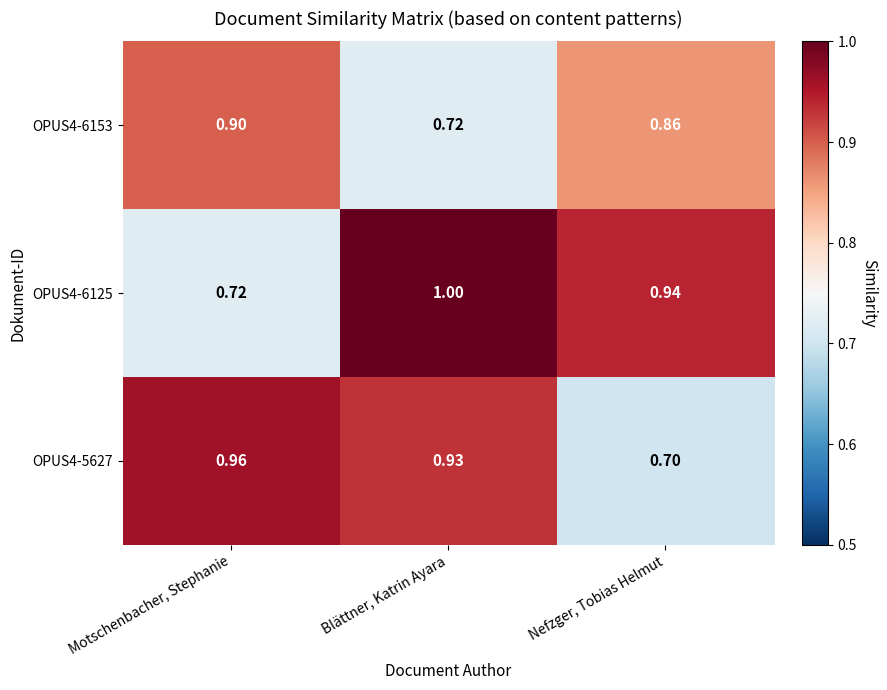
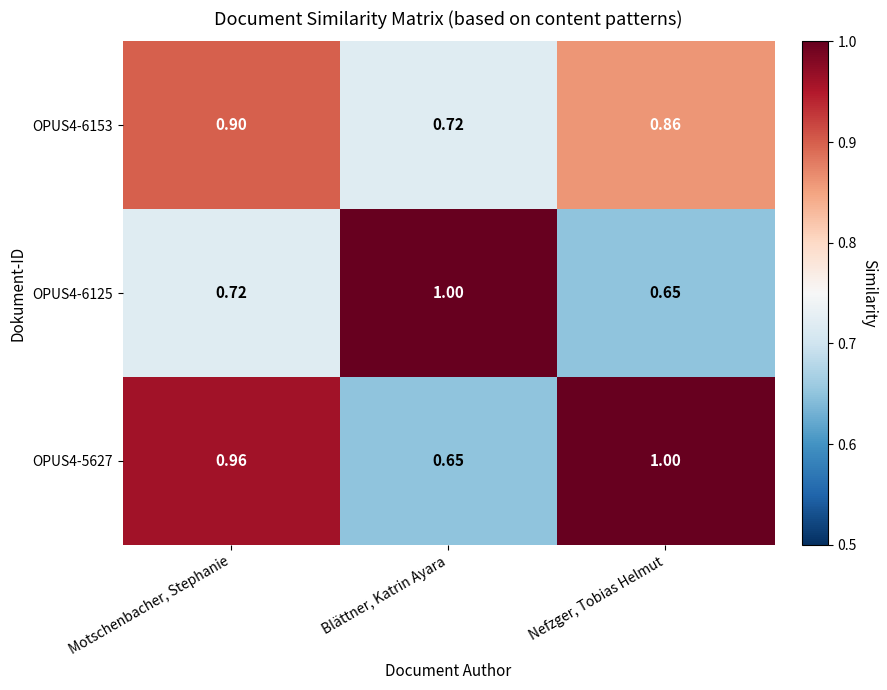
OPUS4-6125, Nefzger, Tobias Helmut: 0.94 -> 0.65
OPUS4-5627, Blättner, Katrin Ayara: 0.93 -> 0.65
OPUS4-5627, Nefzger, Tobias Helmut: 0.70 -> 1.00
